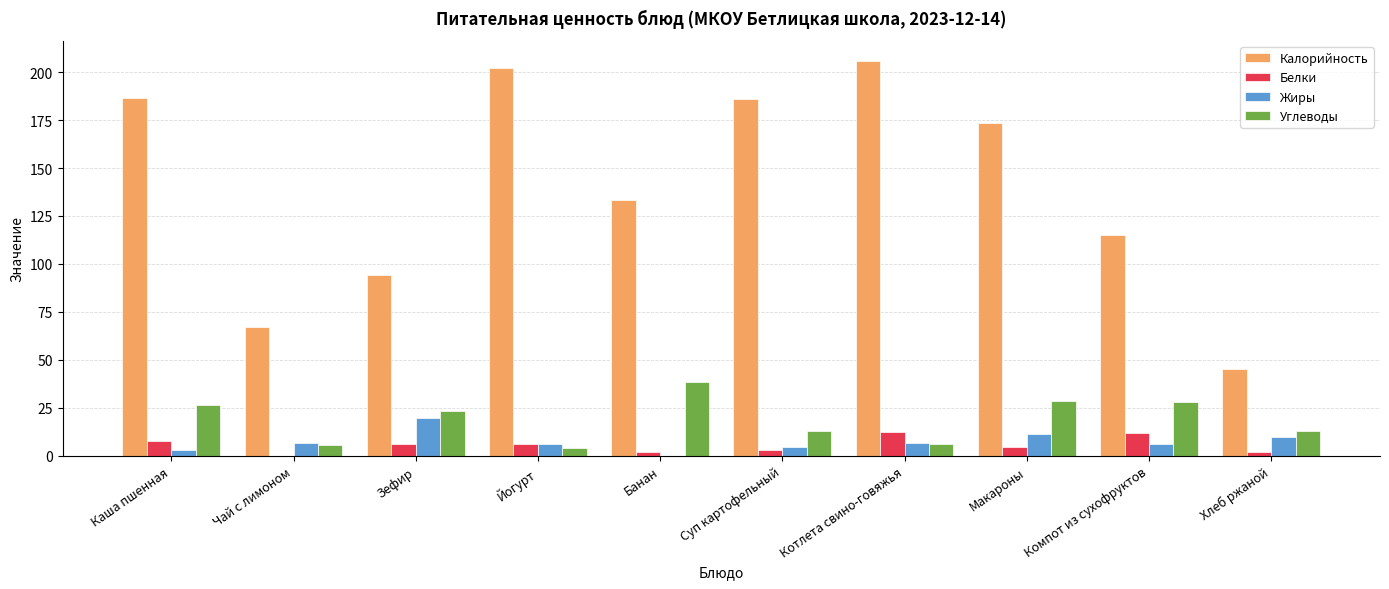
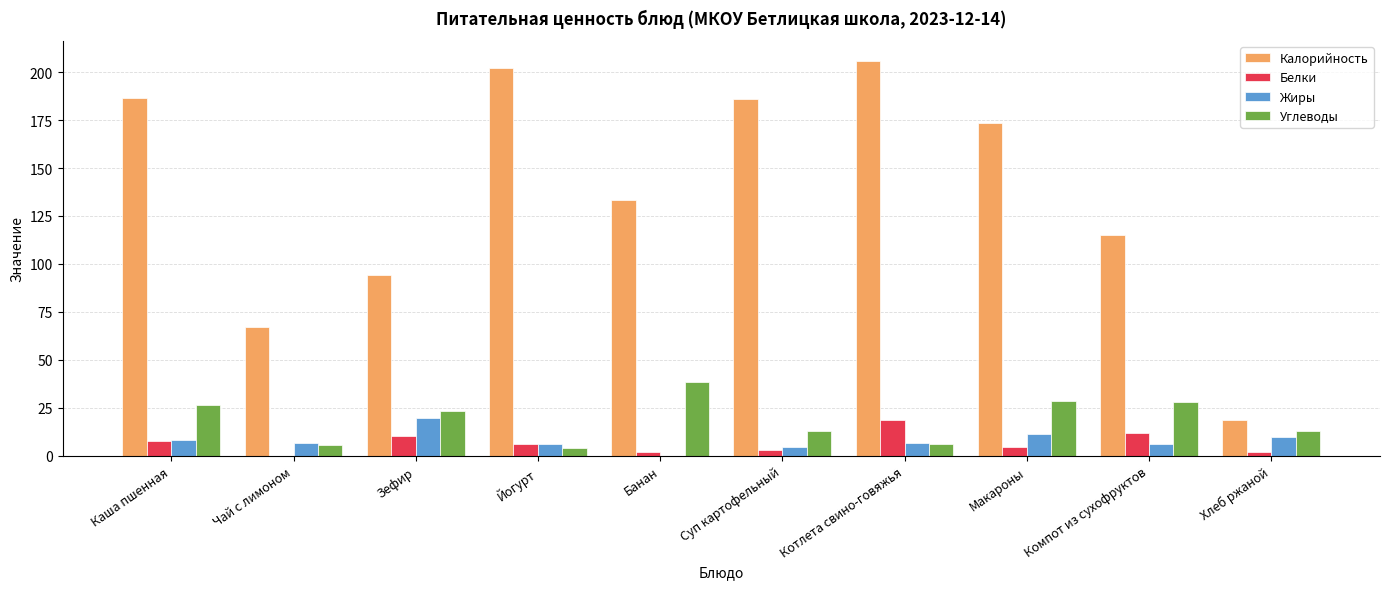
Жиры, Каша пшенная: 3 -> 8
Белки, Зефир: 6 -> 10
Белки, Котлета свино-говяжья: 12 -> 18
Калорийность, Хлеб ржаной: 45 -> 19
